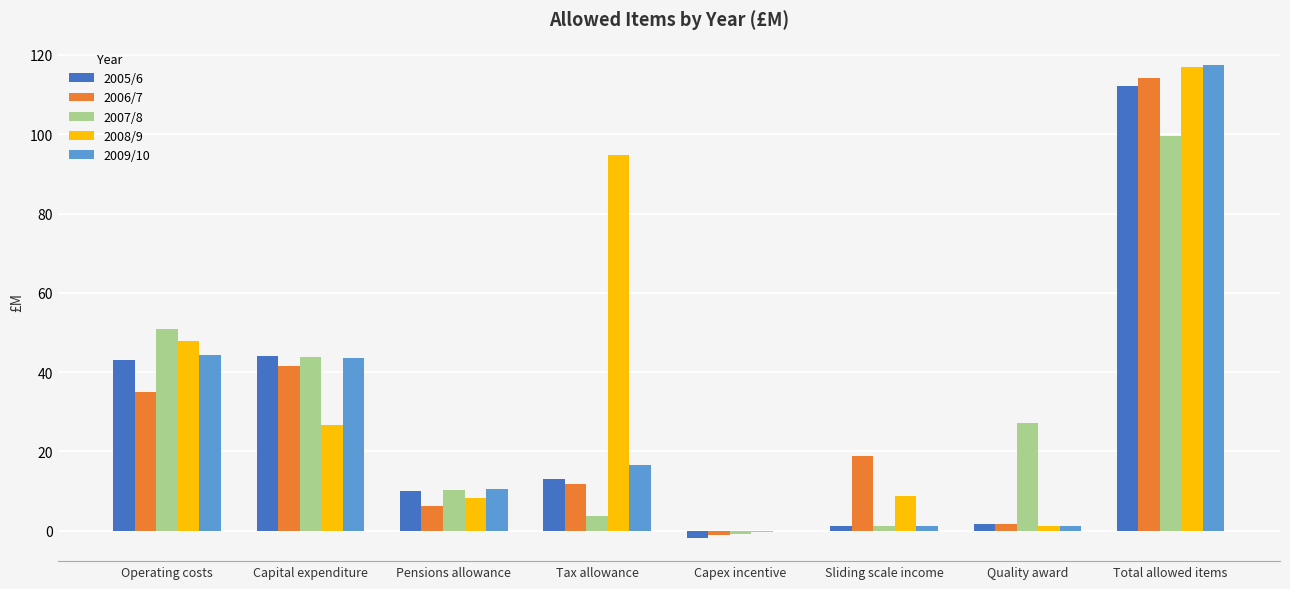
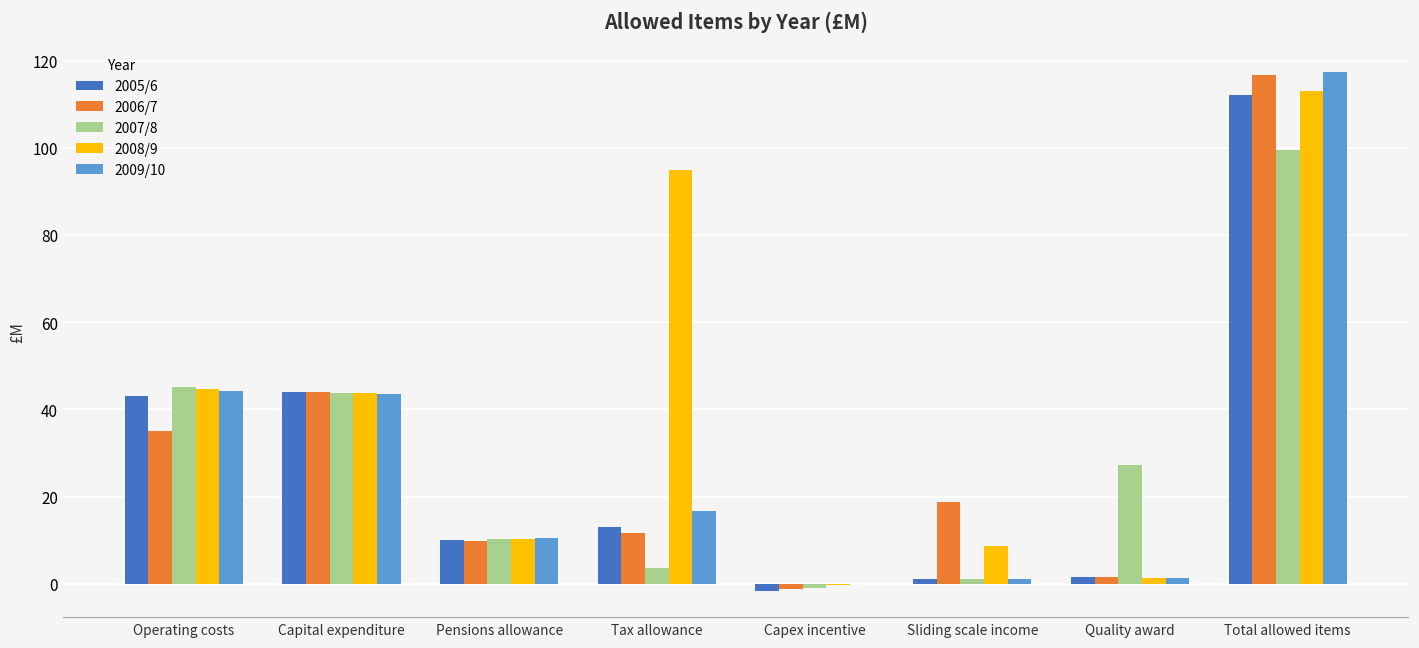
2007/8, Operating costs: 51 -> 45
2008/9, Operating costs: 48 -> 45
2006/7, Capital expenditure: 42 -> 44
2008/9, Capital expenditure: 27 -> 44
2006/7, Pensions allowance: 6 -> 10
2008/9, Pensions allowance: 8 -> 10
2006/7, Total allowed items: 114 -> 117
2008/9, Total allowed items: 117 -> 113
